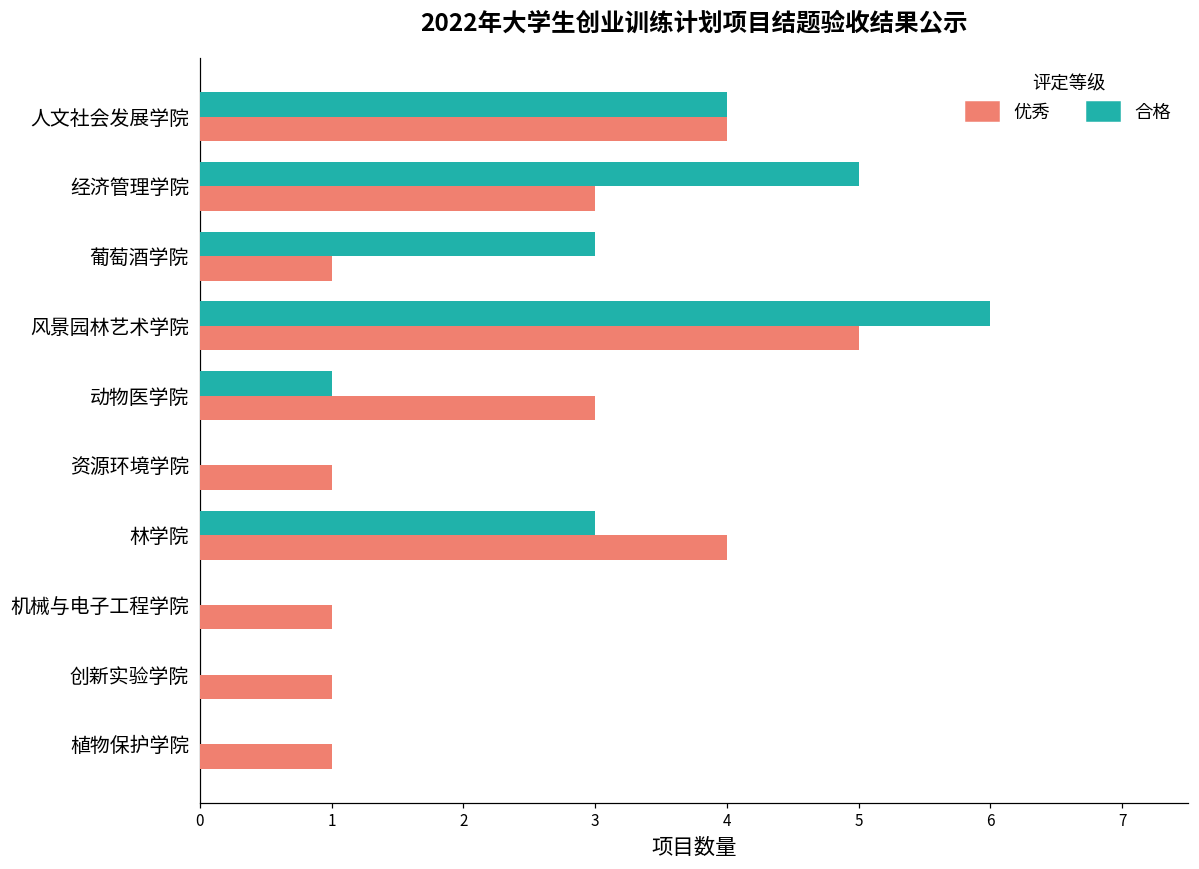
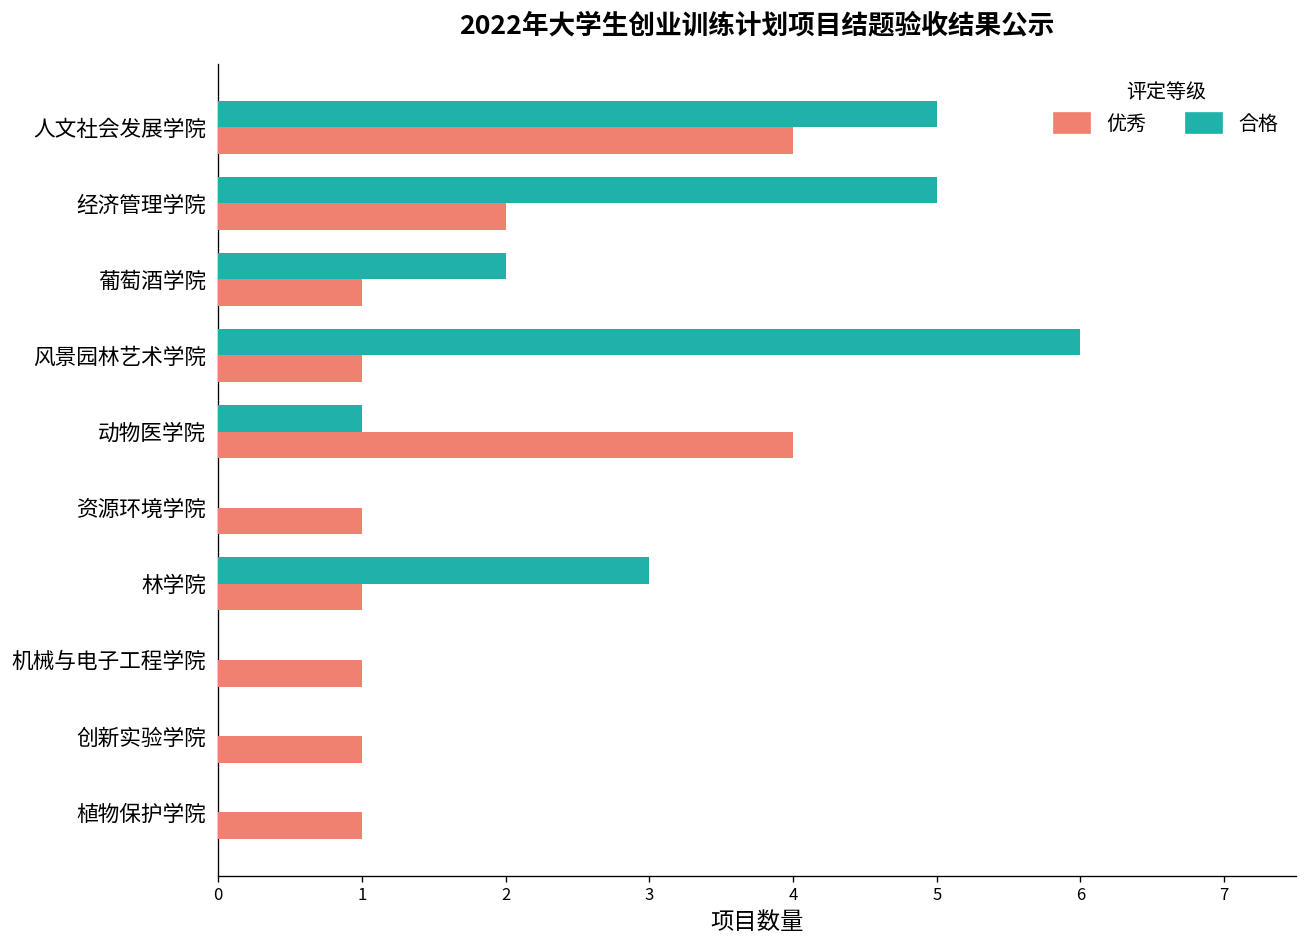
合格, 人文社会发展学院: 4 -> 5
优秀, 经济管理学院: 3 -> 2
合格, 葡萄酒学院: 3 -> 2
优秀, 风景园林艺术学院: 5 -> 1
优秀, 动物医学院: 3 -> 4
优秀, 林学院: 4 -> 1
